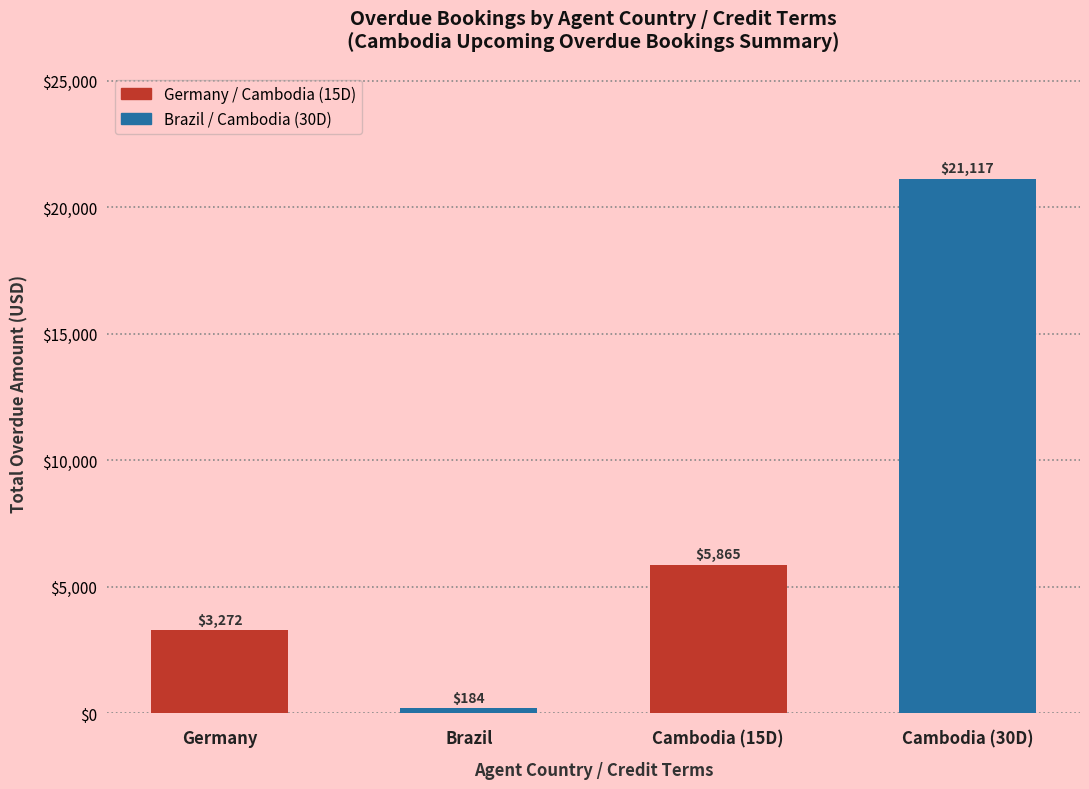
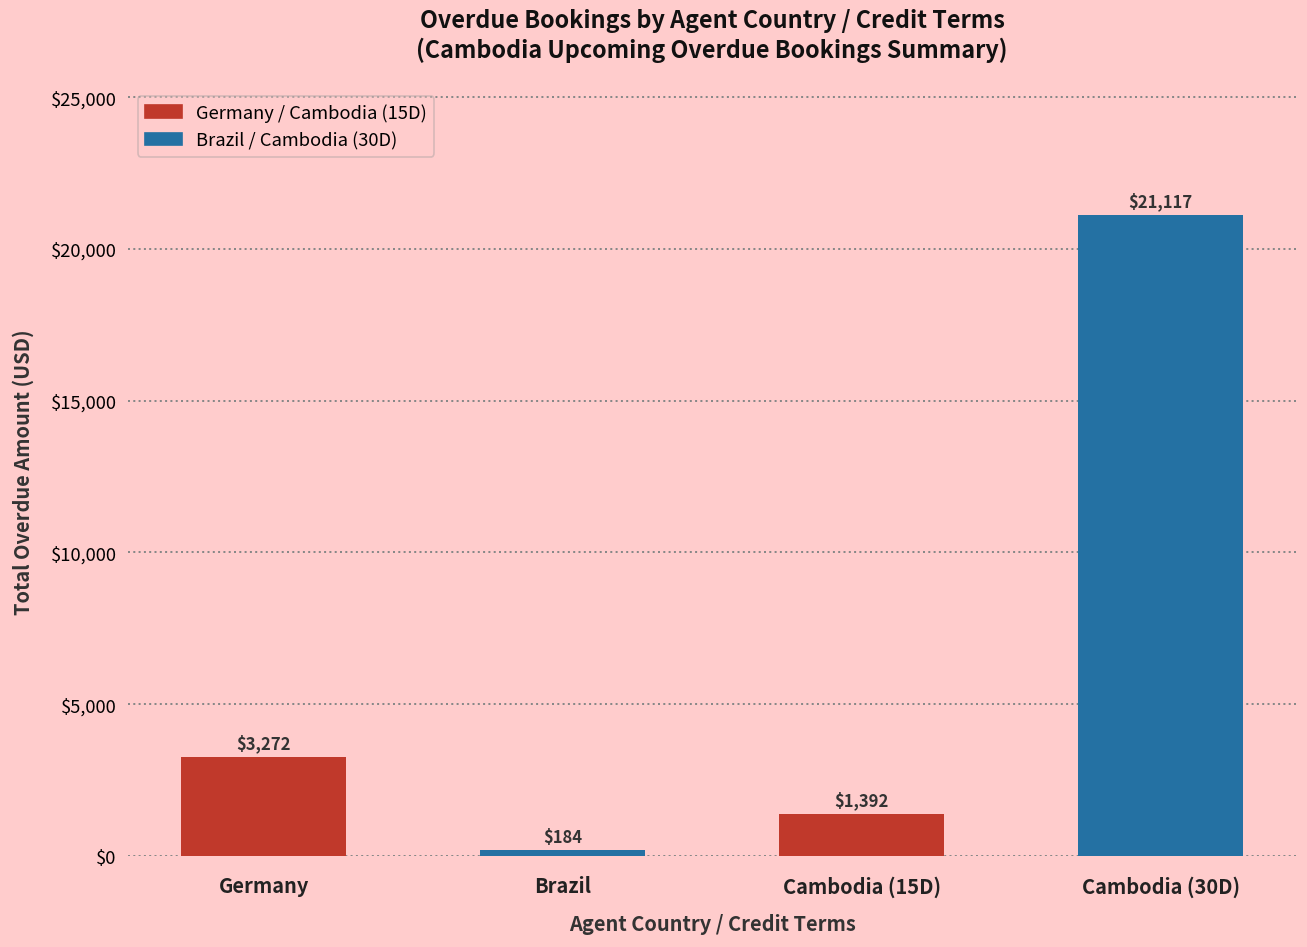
Cambodia (15D): $5,865 -> $1,392
